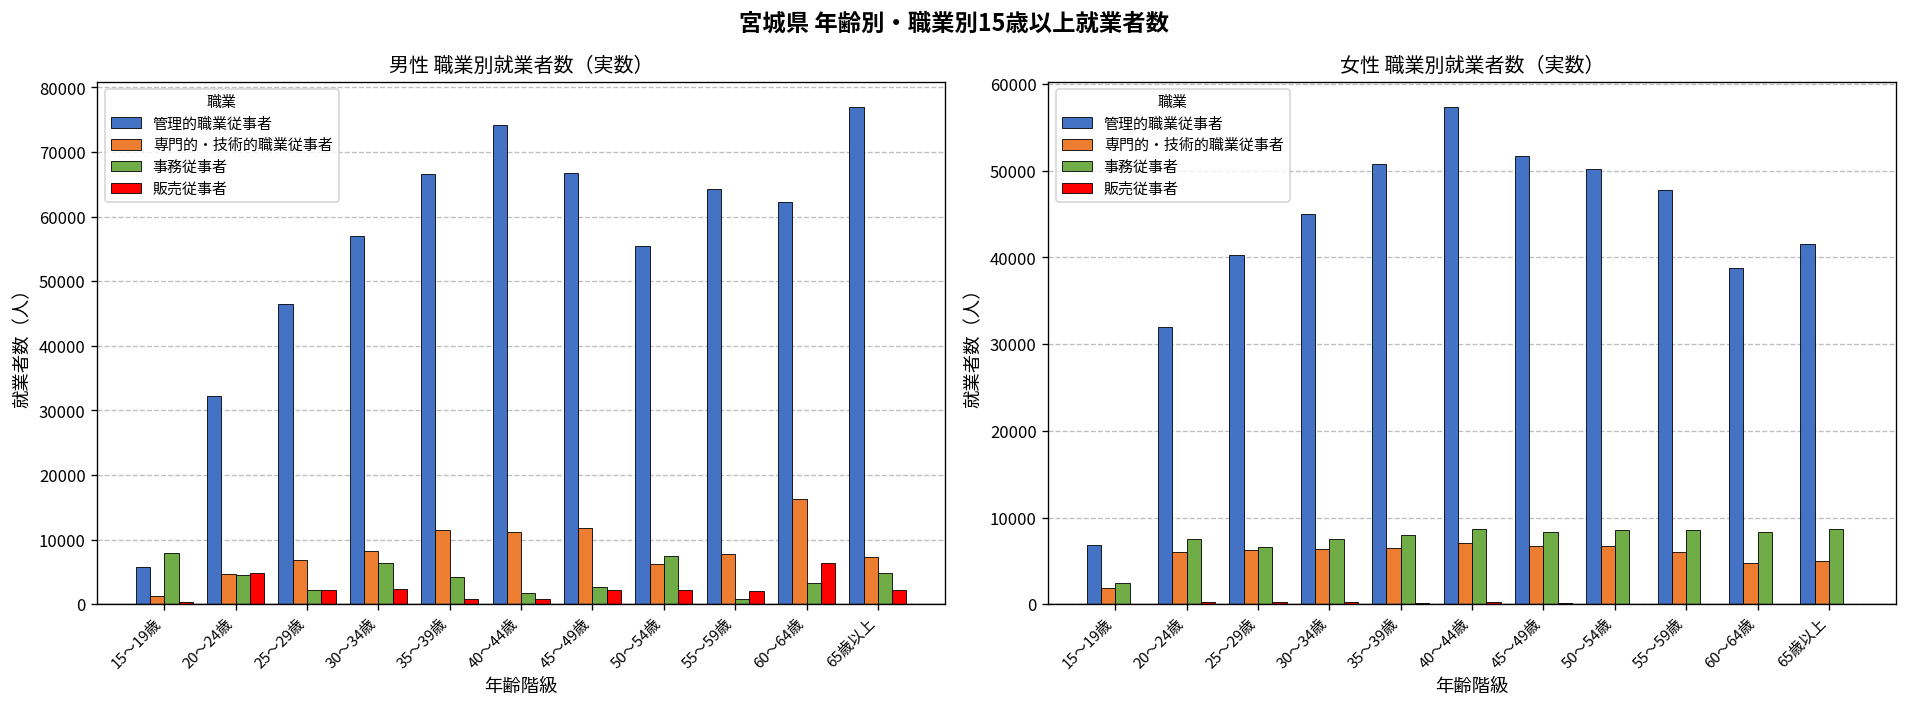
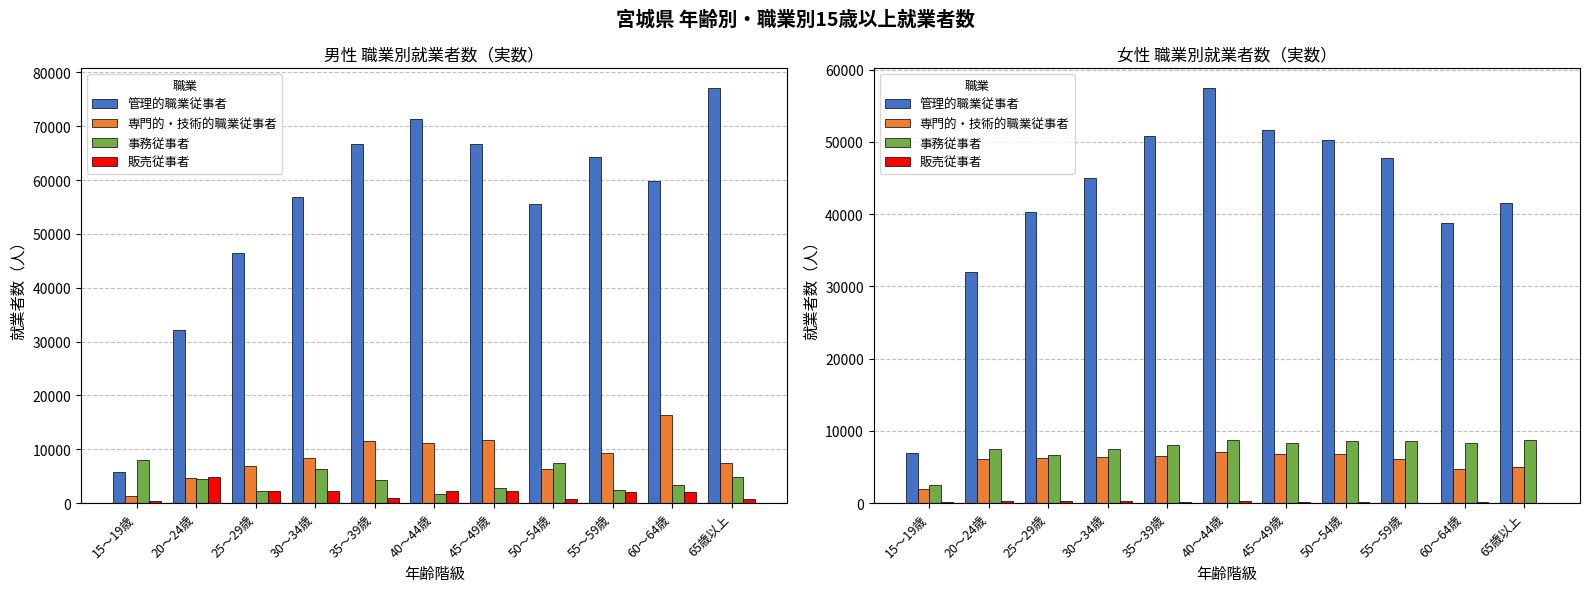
男性 職業別就業者数（実数）, 管理的職業従事者, 40～44歳: 74000 -> 71000
男性 職業別就業者数（実数）, 販売従事者, 40～44歳: 1000 -> 2000
男性 職業別就業者数（実数）, 販売従事者, 50～54歳: 2000 -> 1000
男性 職業別就業者数（実数）, 専門的・技術的職業従事者, 55～59歳: 8000 -> 9000
男性 職業別就業者数（実数）, 事務従事者, 55～59歳: 1000 -> 3000
男性 職業別就業者数（実数）, 管理的職業従事者, 60～64歳: 62000 -> 60000
男性 職業別就業者数（実数）, 販売従事者, 60～64歳: 6000 -> 2000
男性 職業別就業者数（実数）, 販売従事者, 65歳以上: 2000 -> 1000
